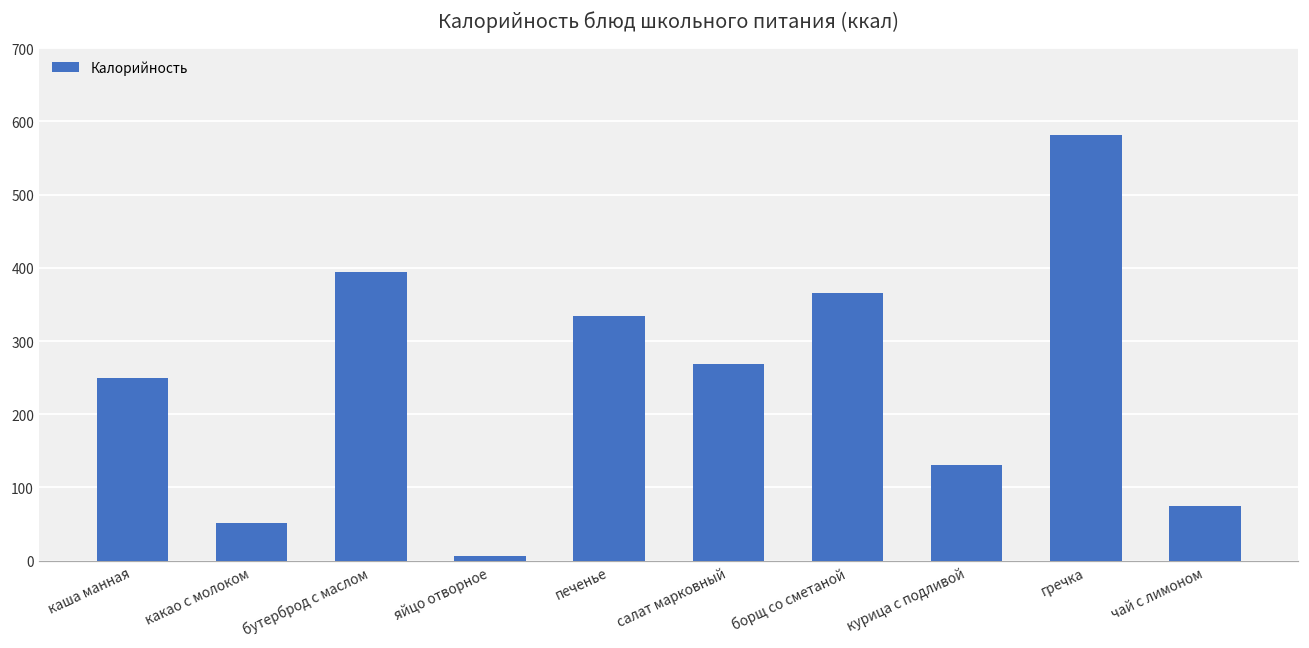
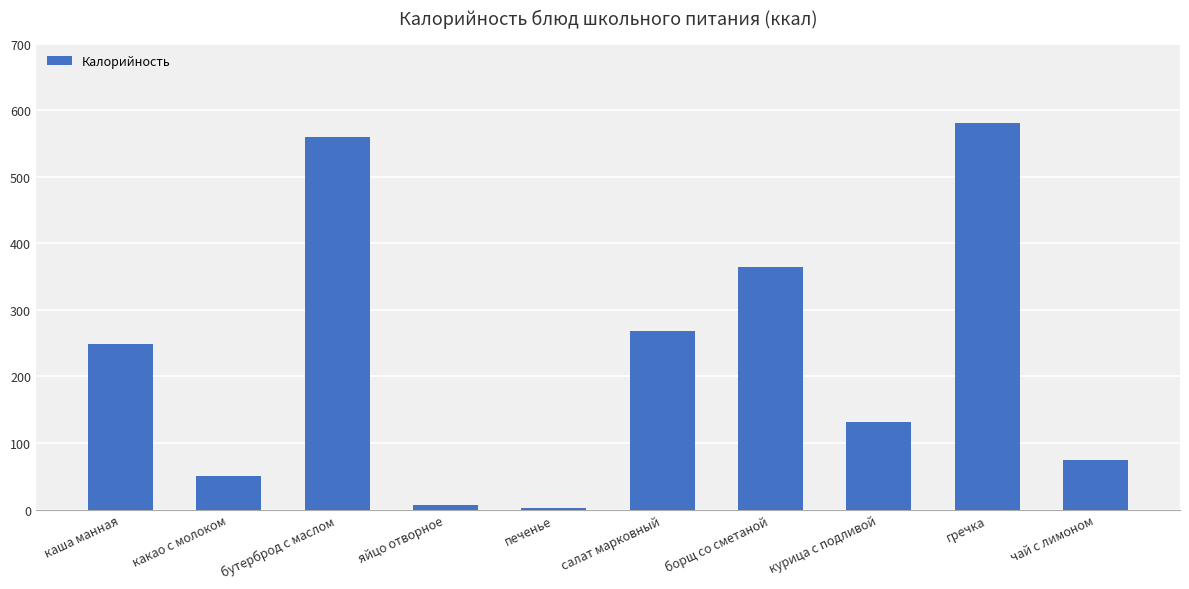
бутерброд с маслом: 390 -> 560
печенье: 330 -> 0
